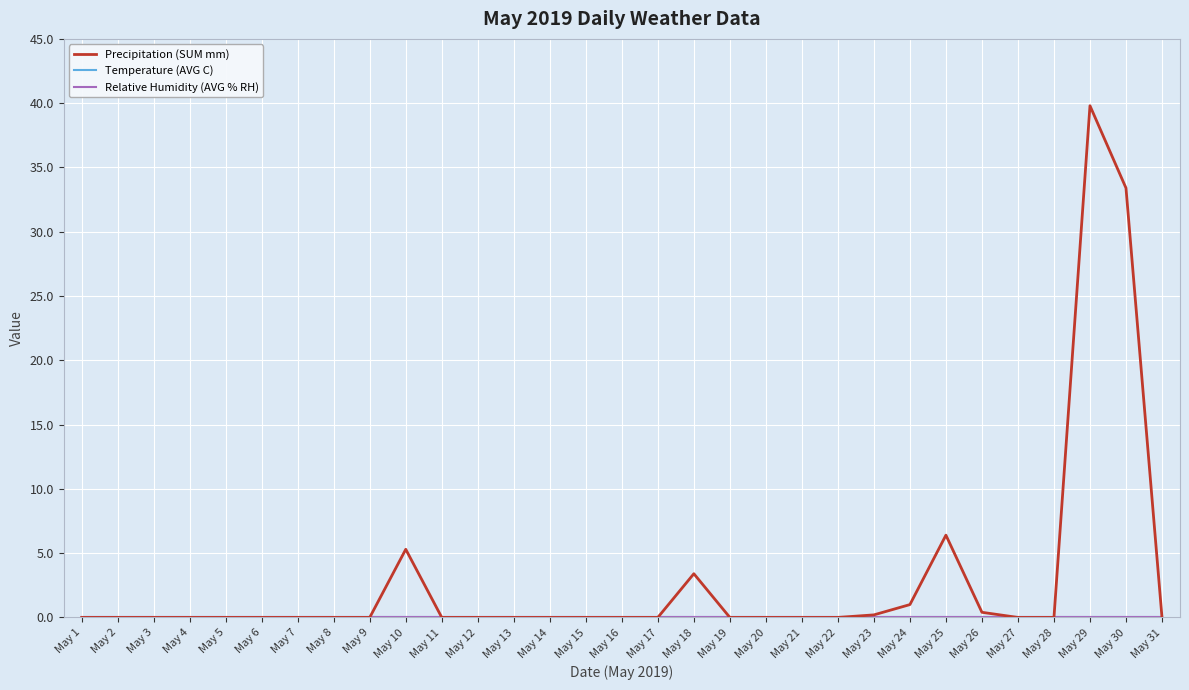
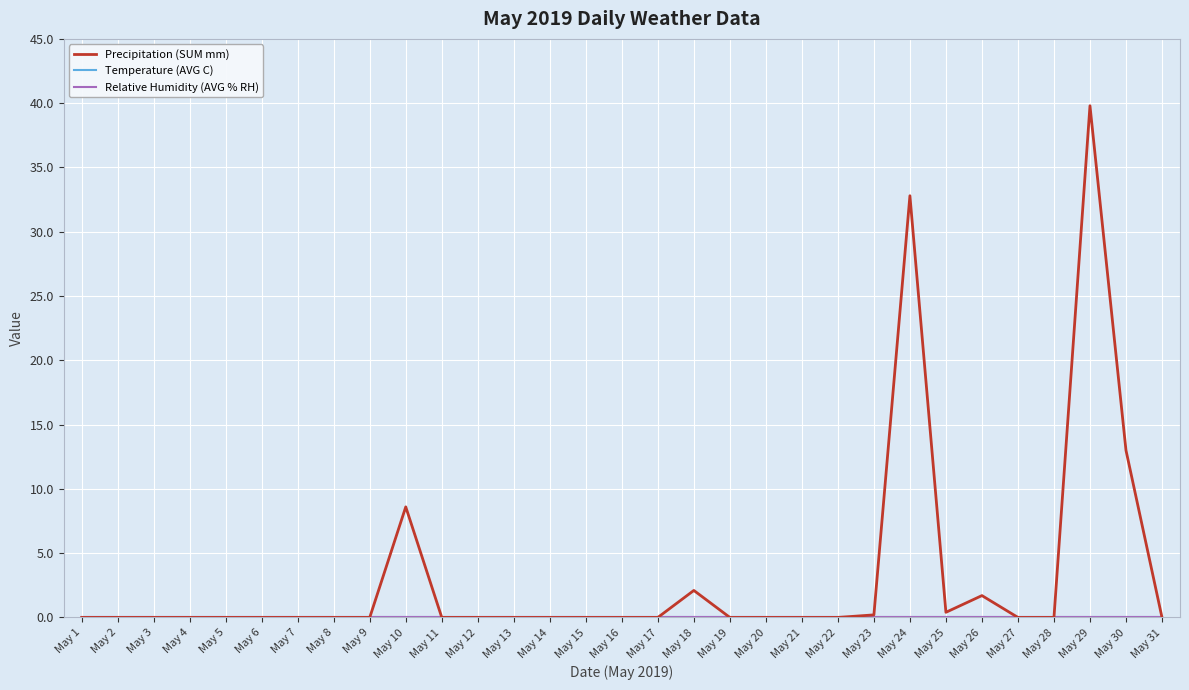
Precipitation (SUM mm), May 10: 5.3 -> 8.6
Precipitation (SUM mm), May 18: 3.4 -> 2.1
Precipitation (SUM mm), May 24: 1.0 -> 32.8
Precipitation (SUM mm), May 25: 6.4 -> 0.4
Precipitation (SUM mm), May 26: 0.4 -> 1.7
Precipitation (SUM mm), May 30: 33.4 -> 13.0
